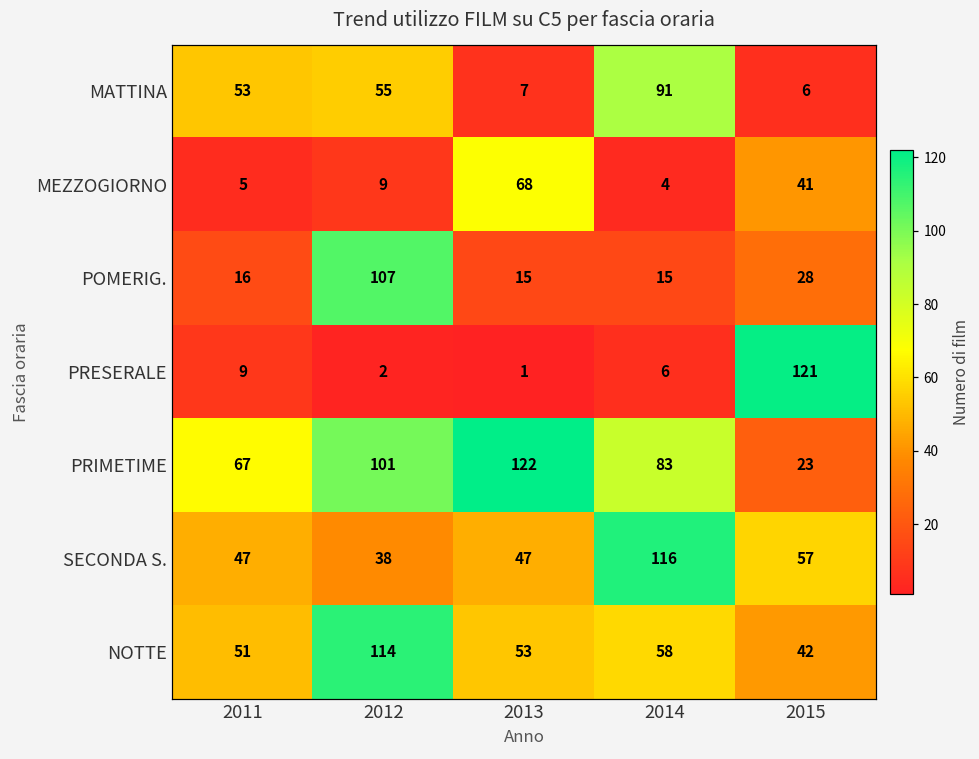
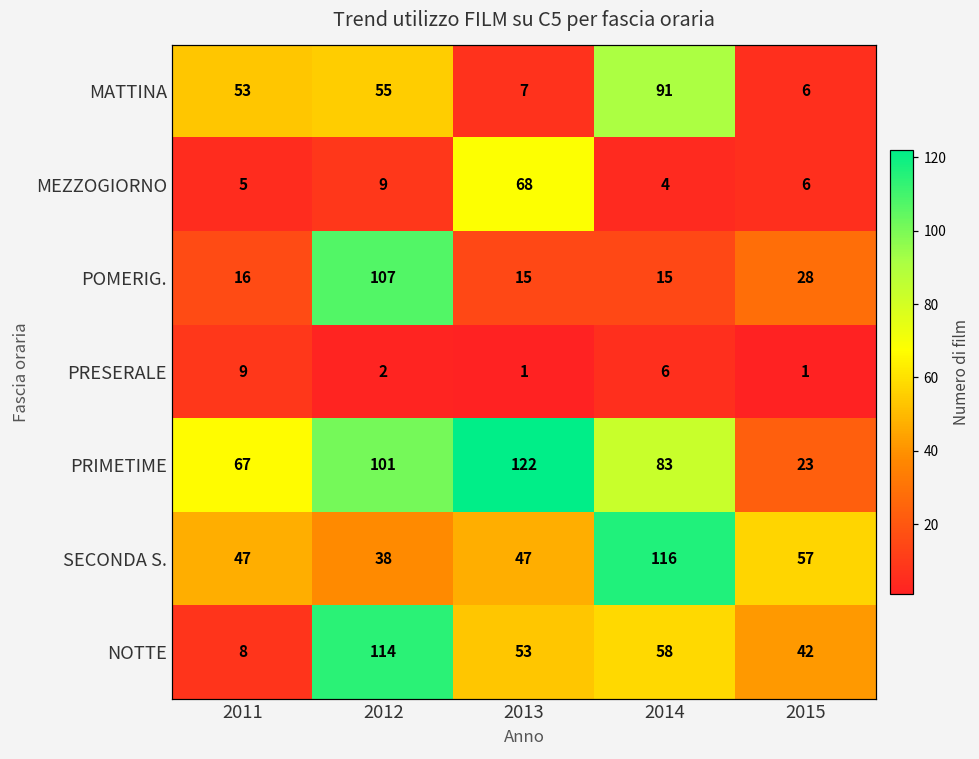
MEZZOGIORNO, 2015: 41 -> 6
PRESERALE, 2015: 121 -> 1
NOTTE, 2011: 51 -> 8
